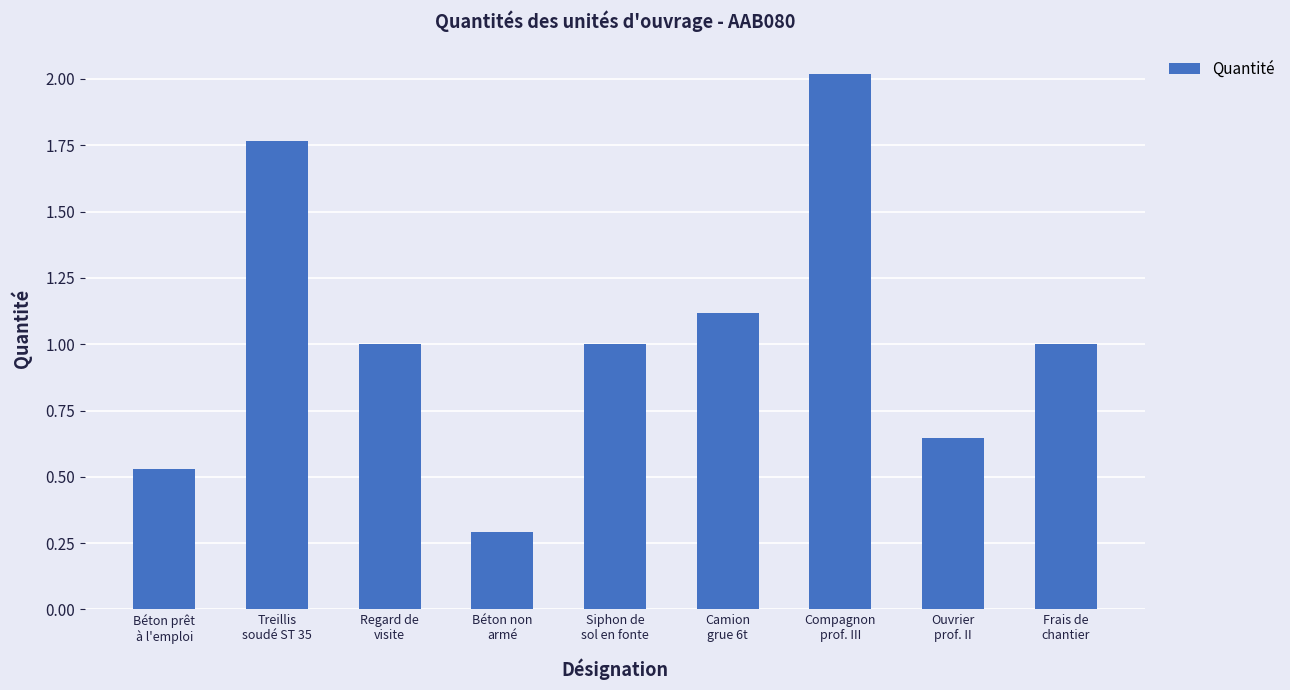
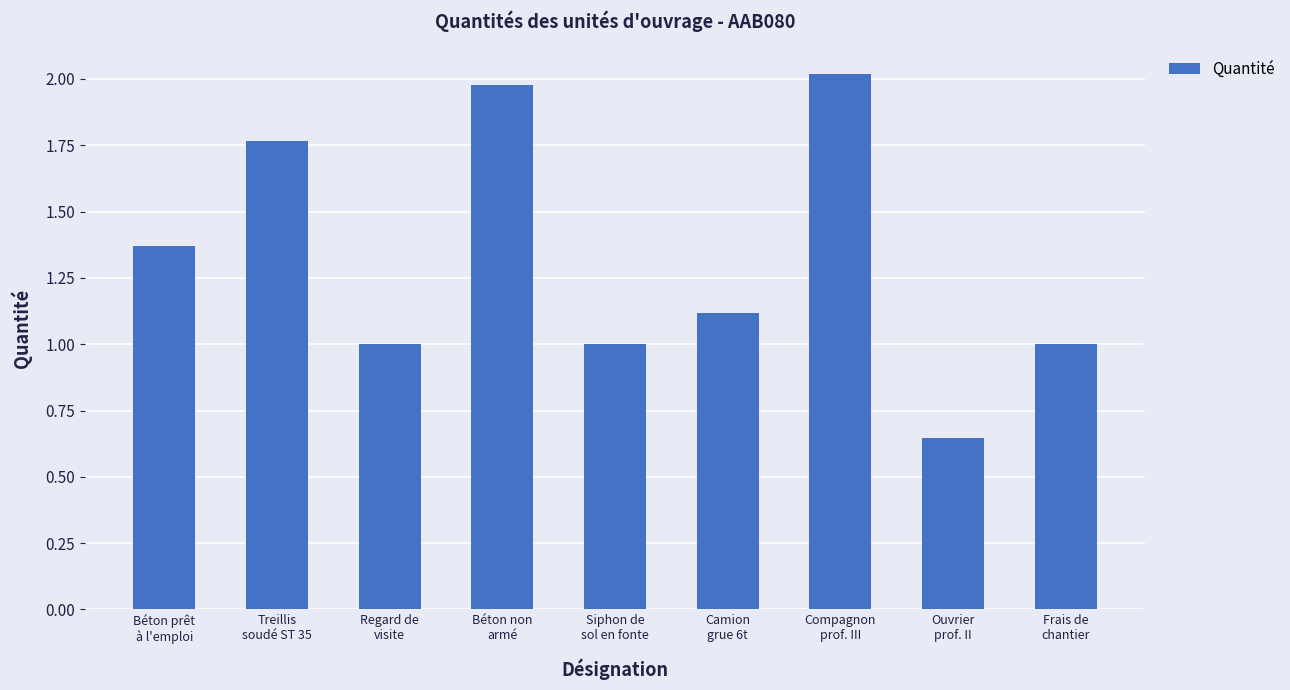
Béton prêt à l'emploi: 0.53 -> 1.37
Béton non armé: 0.29 -> 1.98
